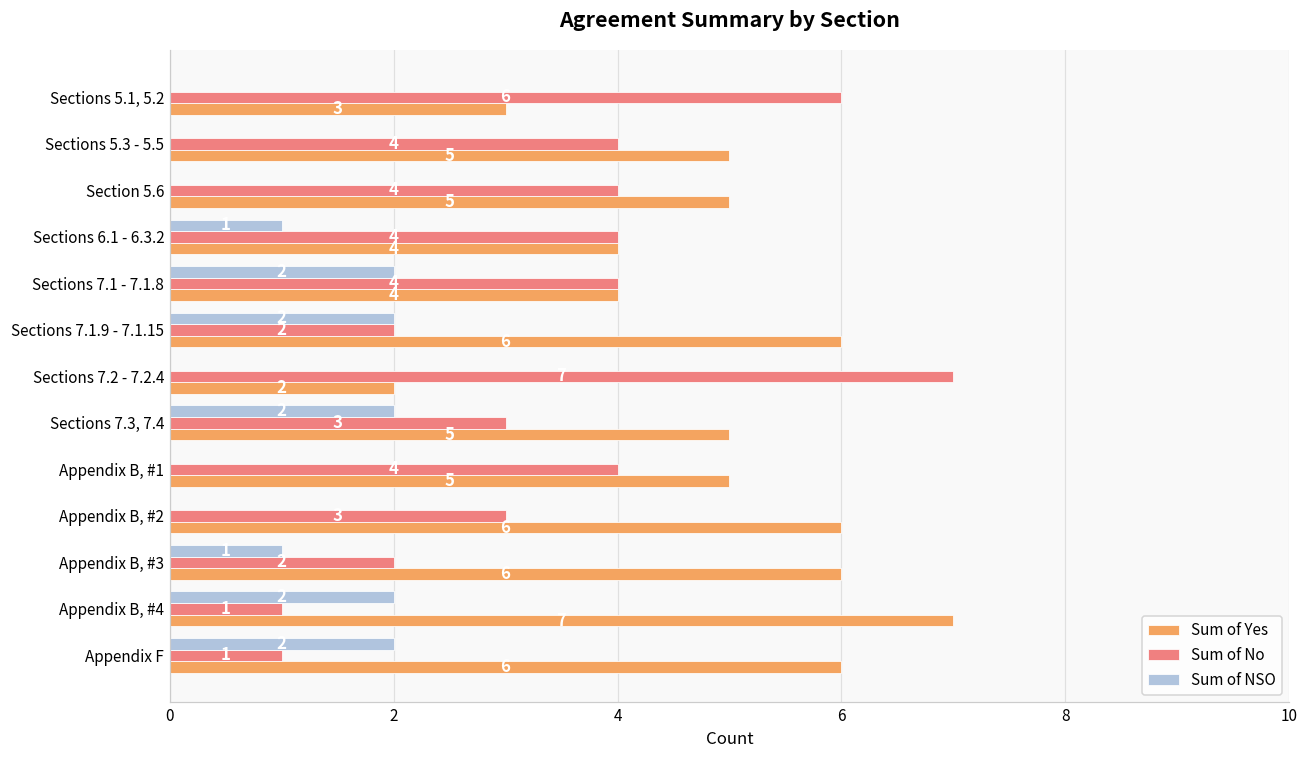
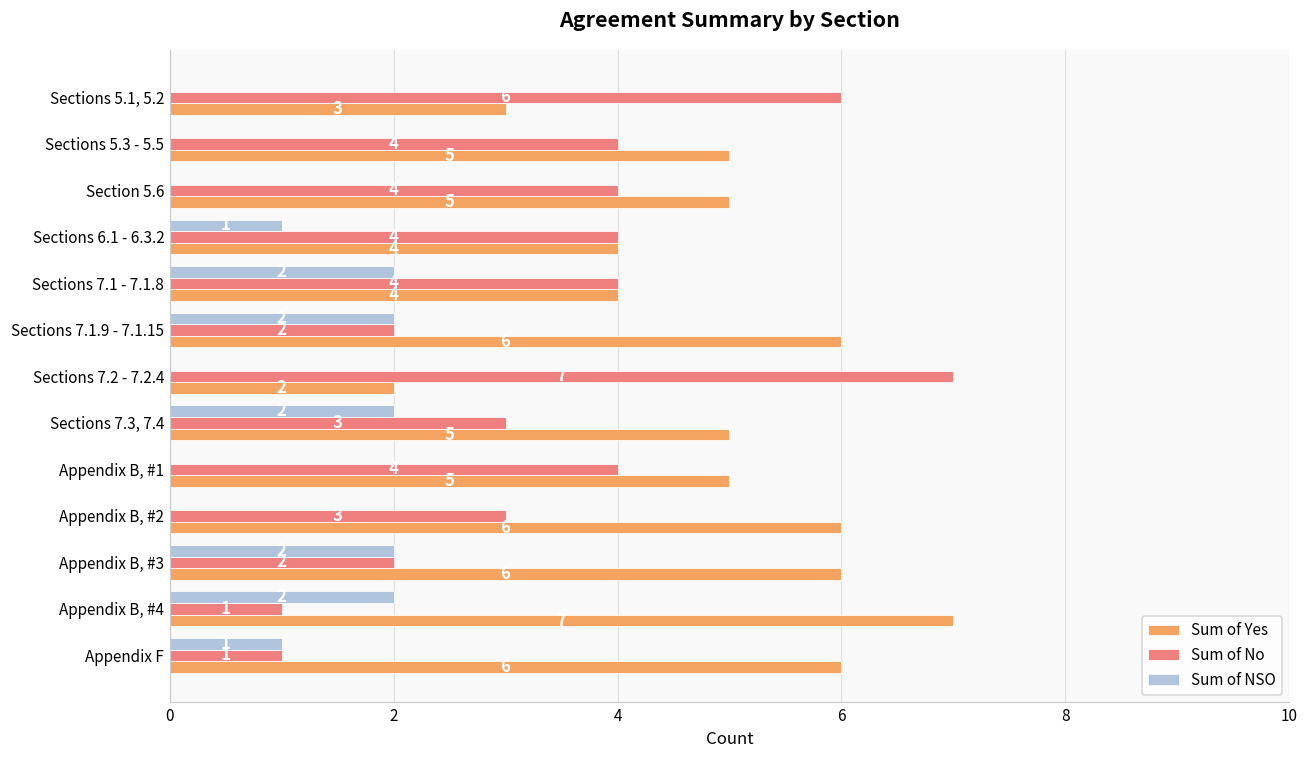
Sum of NSO, Appendix B, #3: 1 -> 2
Sum of NSO, Appendix F: 2 -> 1
